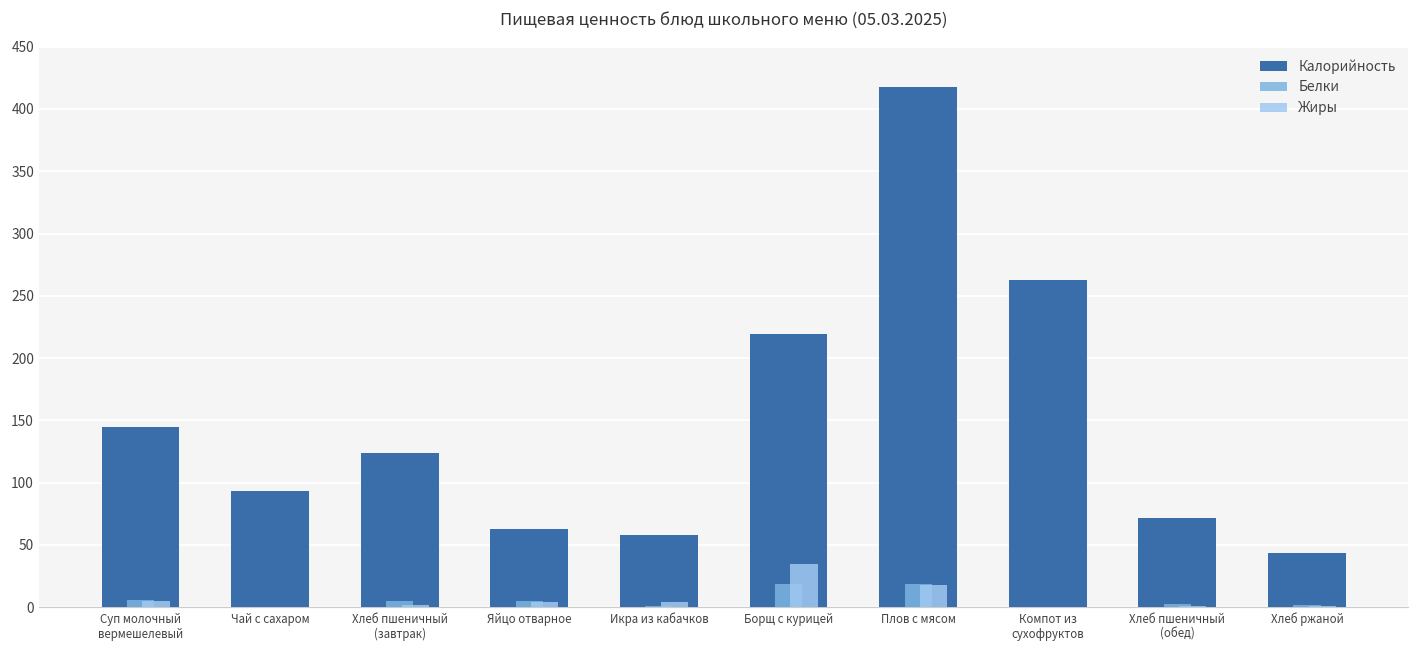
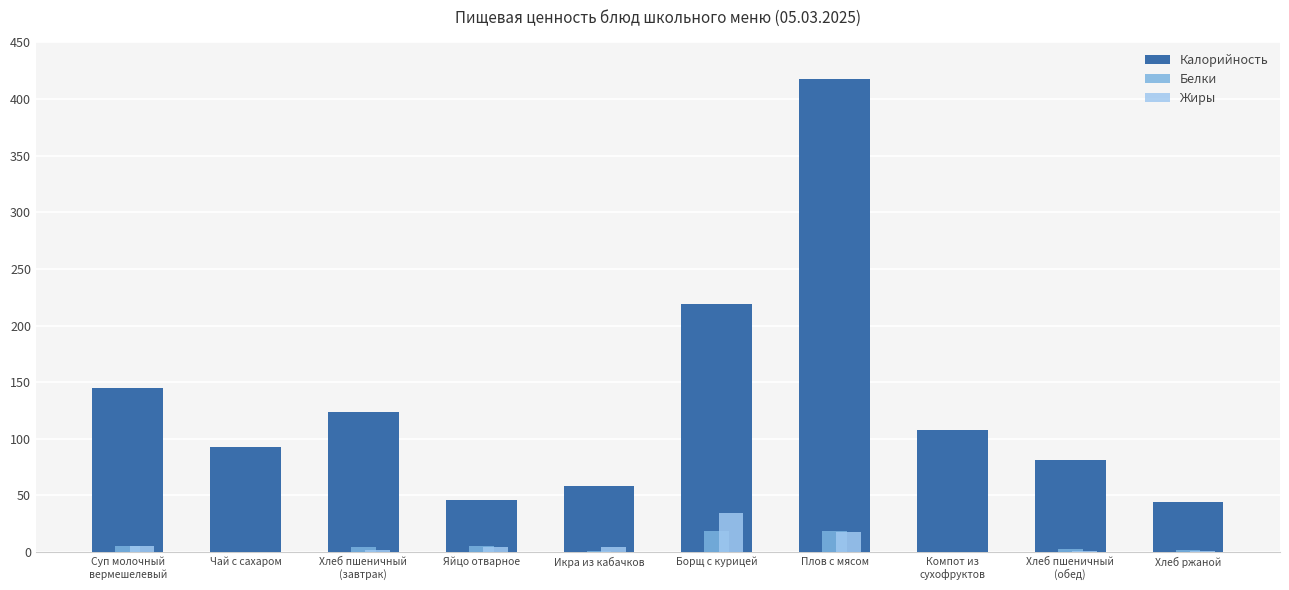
Калорийность, Яйцо отварное: 63 -> 46
Калорийность, Компот из сухофруктов: 263 -> 108
Калорийность, Хлеб пшеничный (обед): 72 -> 81
